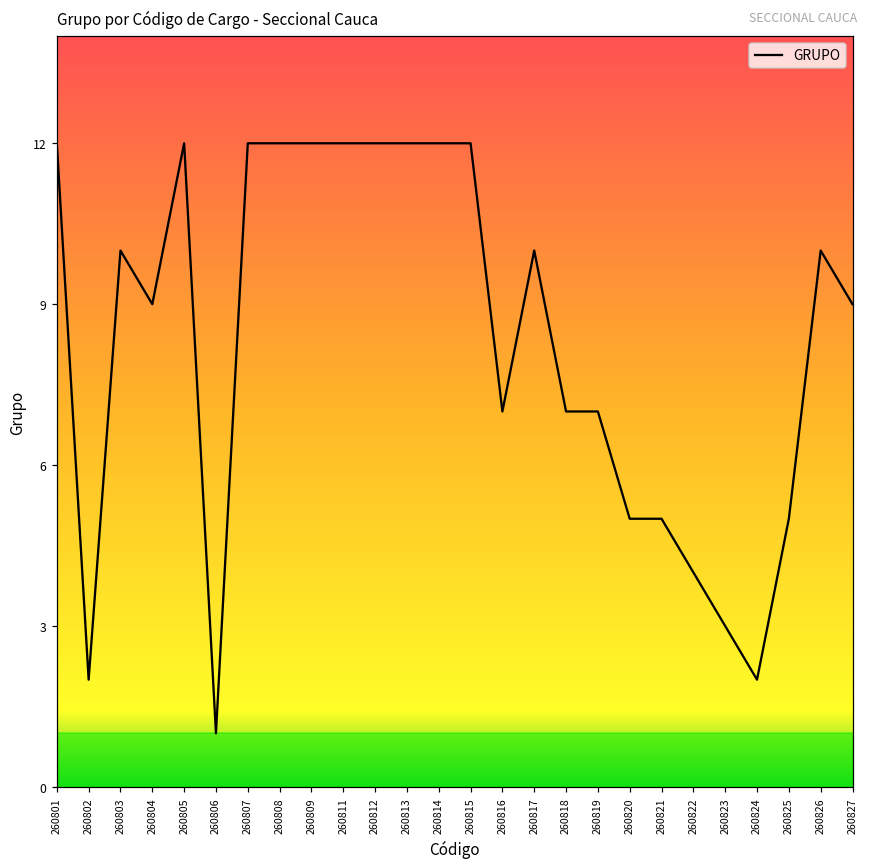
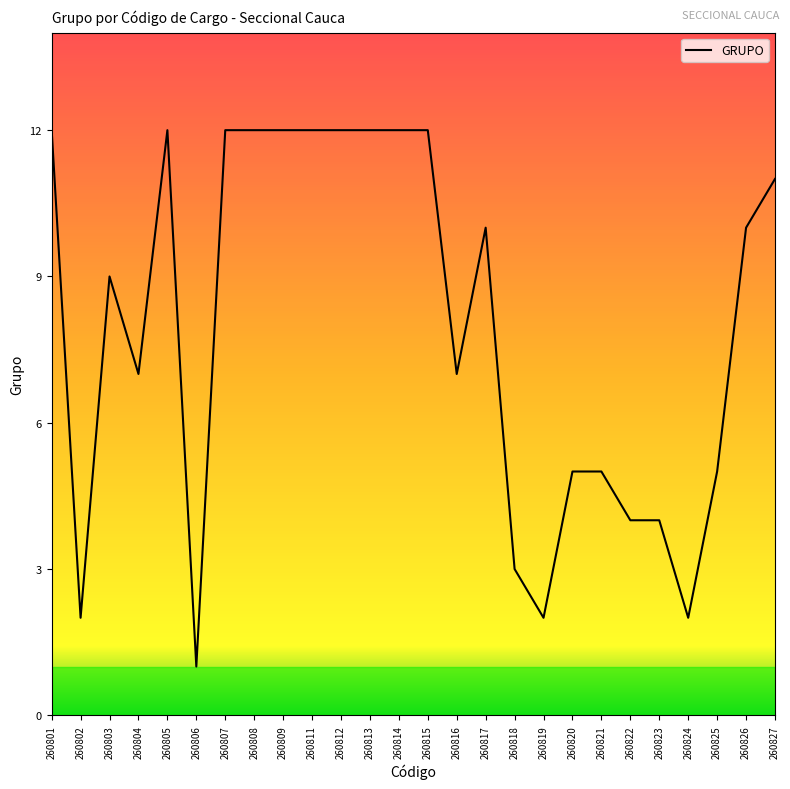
260803: 10 -> 9
260804: 9 -> 7
260818: 7 -> 3
260819: 7 -> 2
260823: 3 -> 4
260827: 9 -> 11
